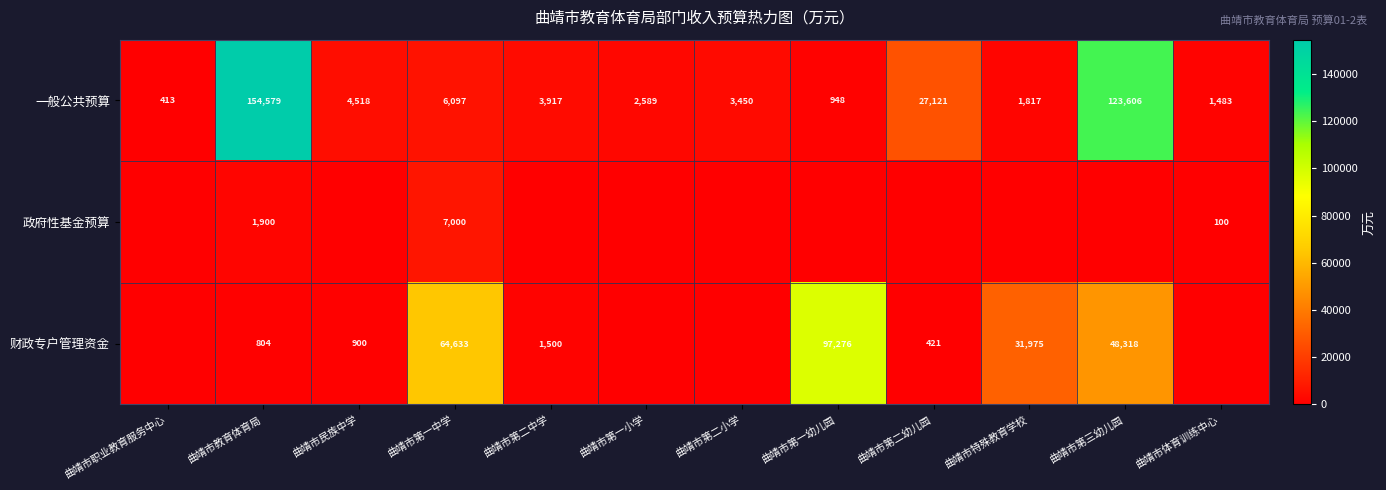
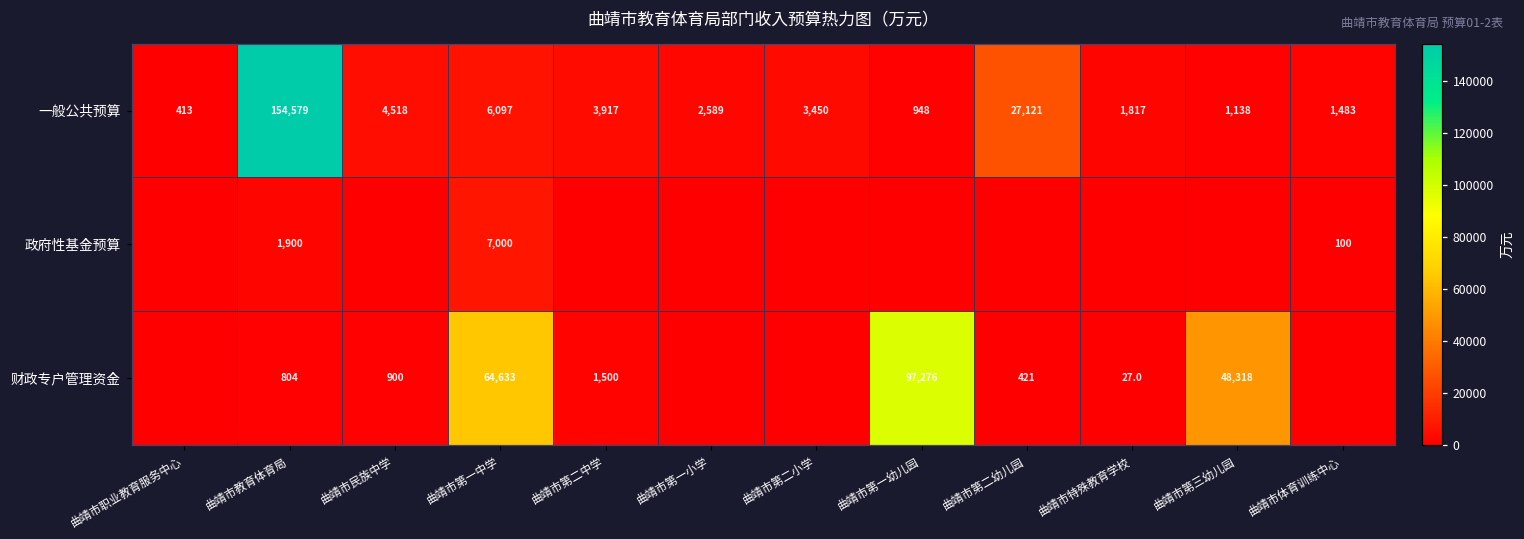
一般公共预算, 曲靖市第三幼儿园: 123,606 -> 1,138
财政专户管理资金, 曲靖市特殊教育学校: 31,975 -> 27.0
